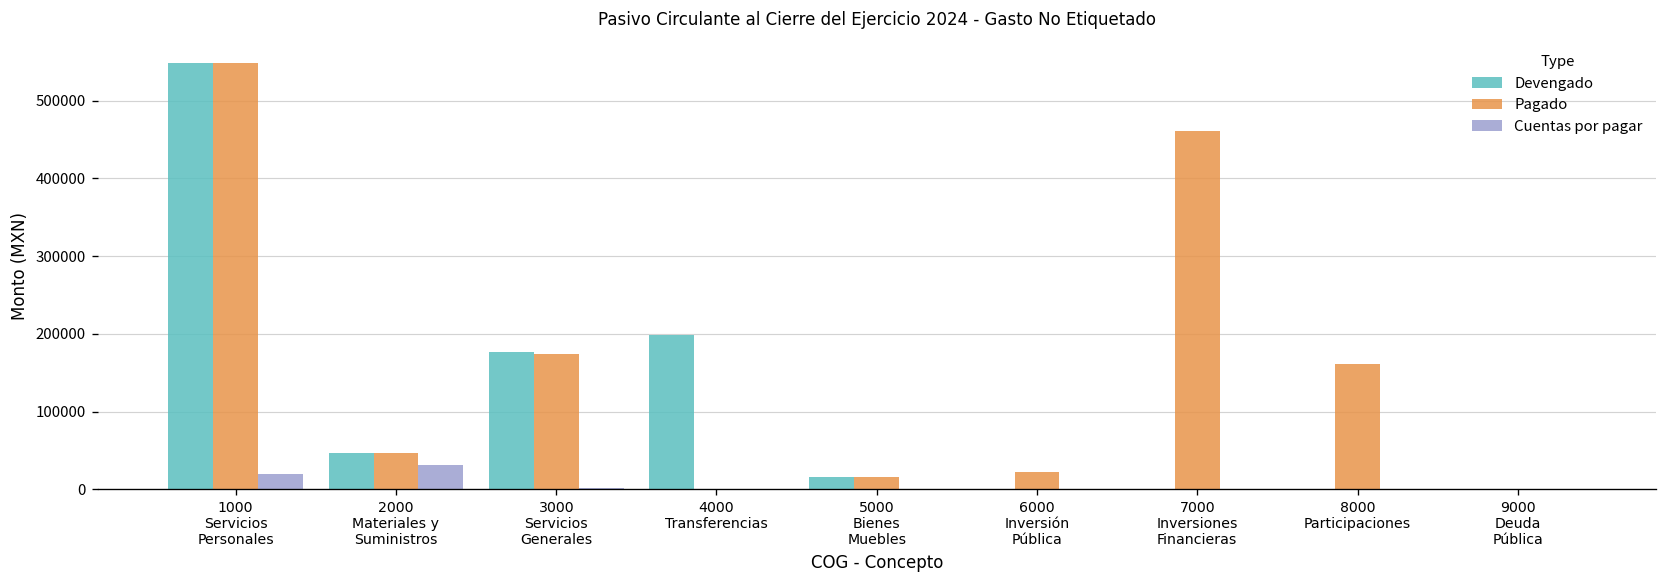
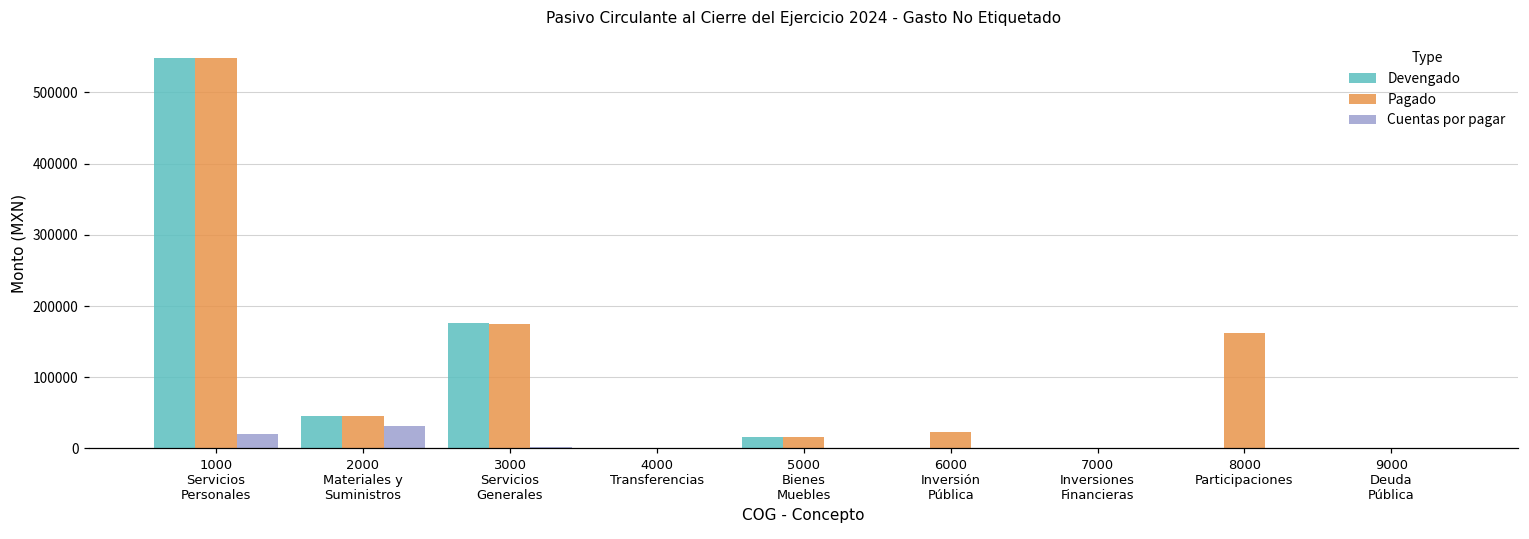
Devengado, 4000 Transferencias: 200000 -> 0
Pagado, 7000 Inversiones Financieras: 460000 -> 0
